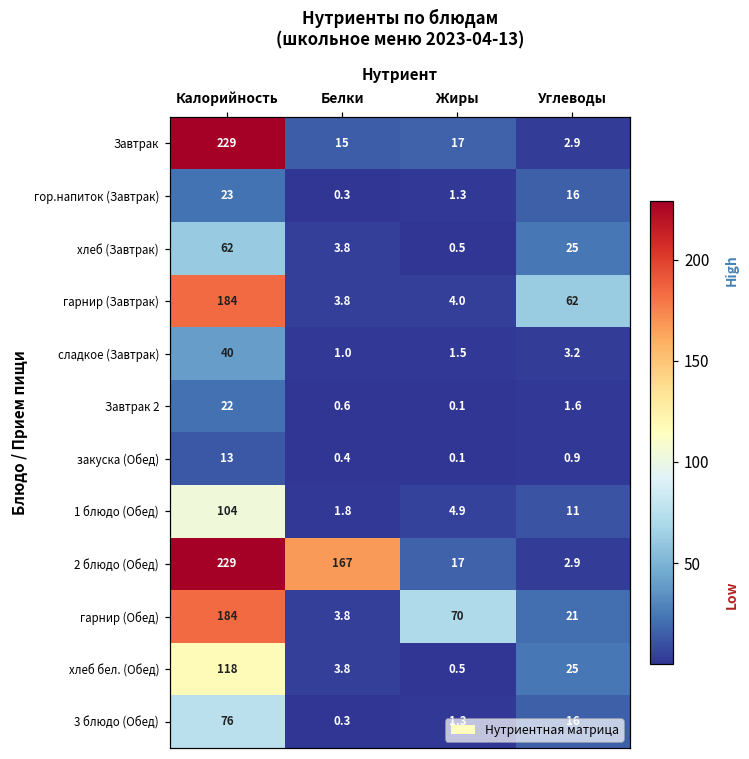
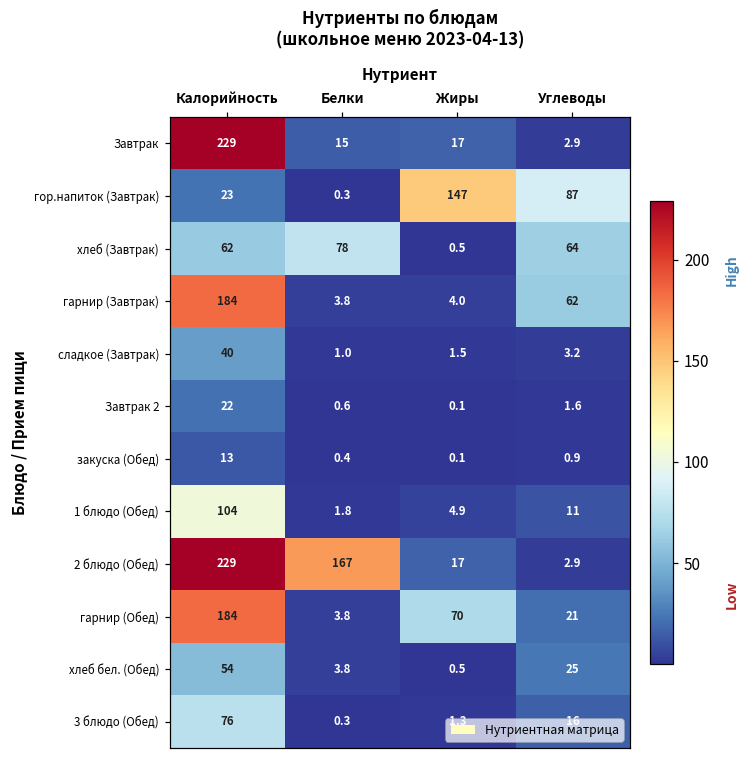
гор.напиток (Завтрак), Жиры: 1.3 -> 147
гор.напиток (Завтрак), Углеводы: 16 -> 87
хлеб (Завтрак), Белки: 3.8 -> 78
хлеб (Завтрак), Углеводы: 25 -> 64
хлеб бел. (Обед), Калорийность: 118 -> 54
